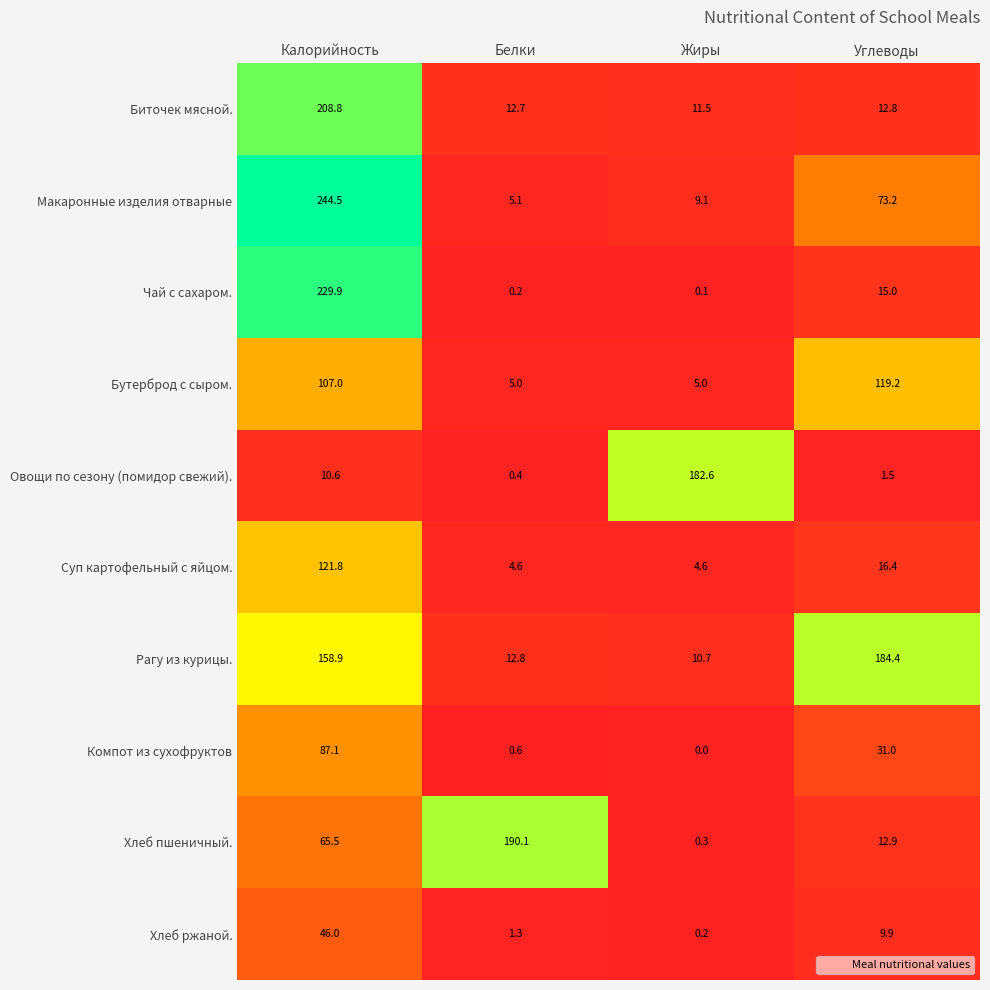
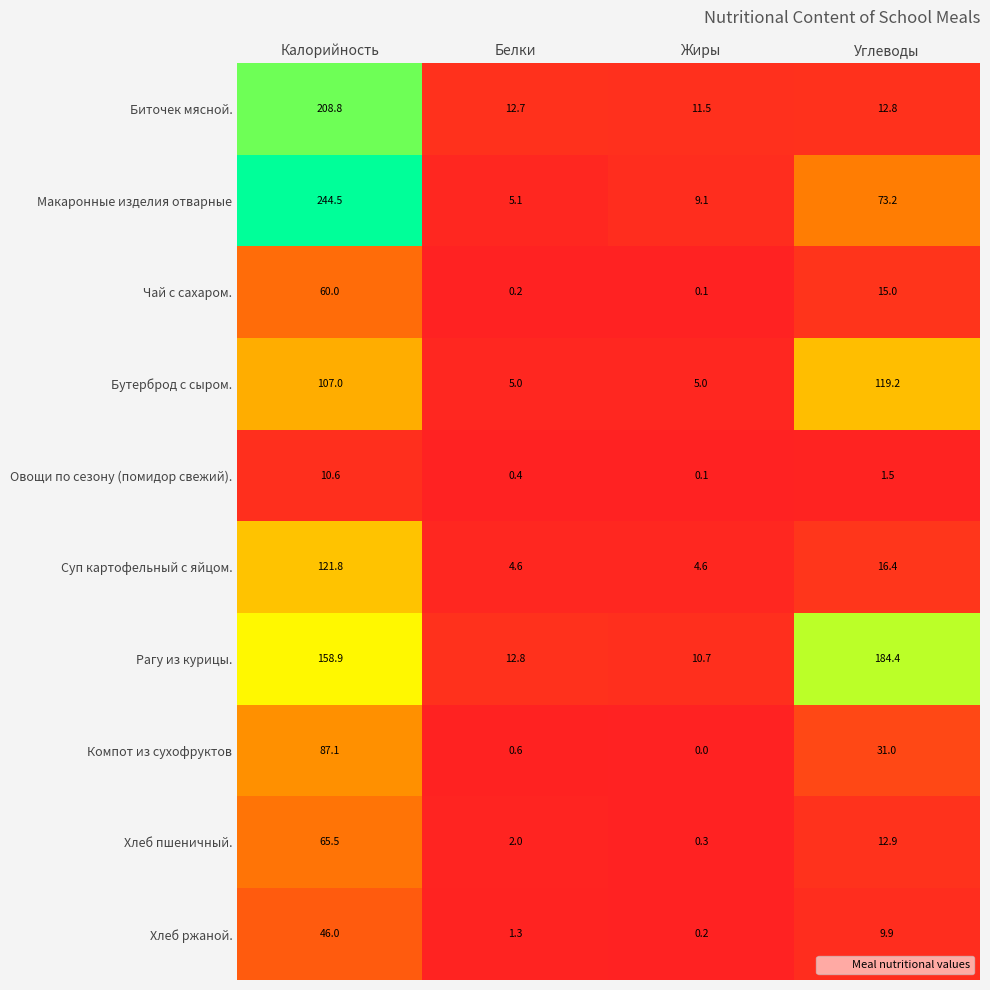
Чай с сахаром., Калорийность: 229.9 -> 60.0
Овощи по сезону (помидор свежий)., Жиры: 182.6 -> 0.1
Хлеб пшеничный., Белки: 190.1 -> 2.0
